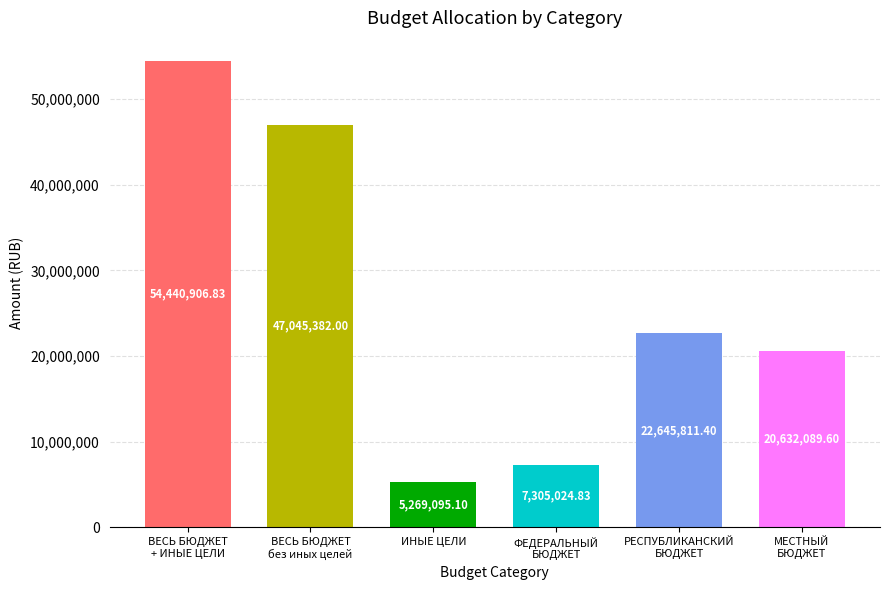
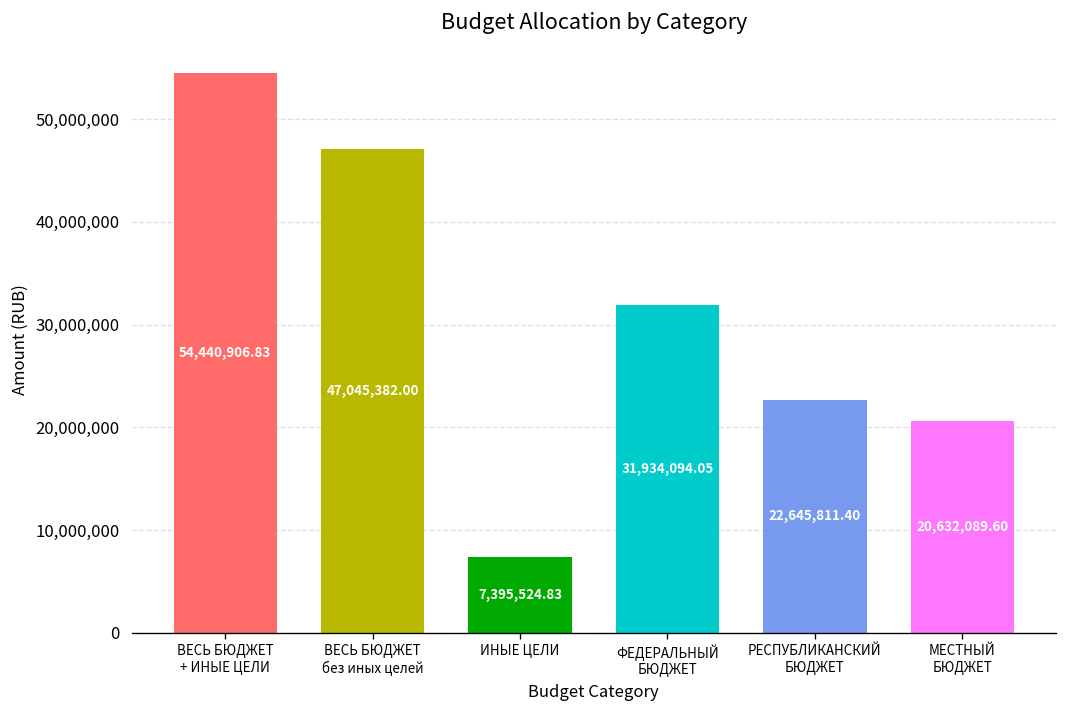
ИНЫЕ ЦЕЛИ: 5,269,095.10 -> 7,395,524.83
ФЕДЕРАЛЬНЫЙ БЮДЖЕТ: 7,305,024.83 -> 31,934,094.05
